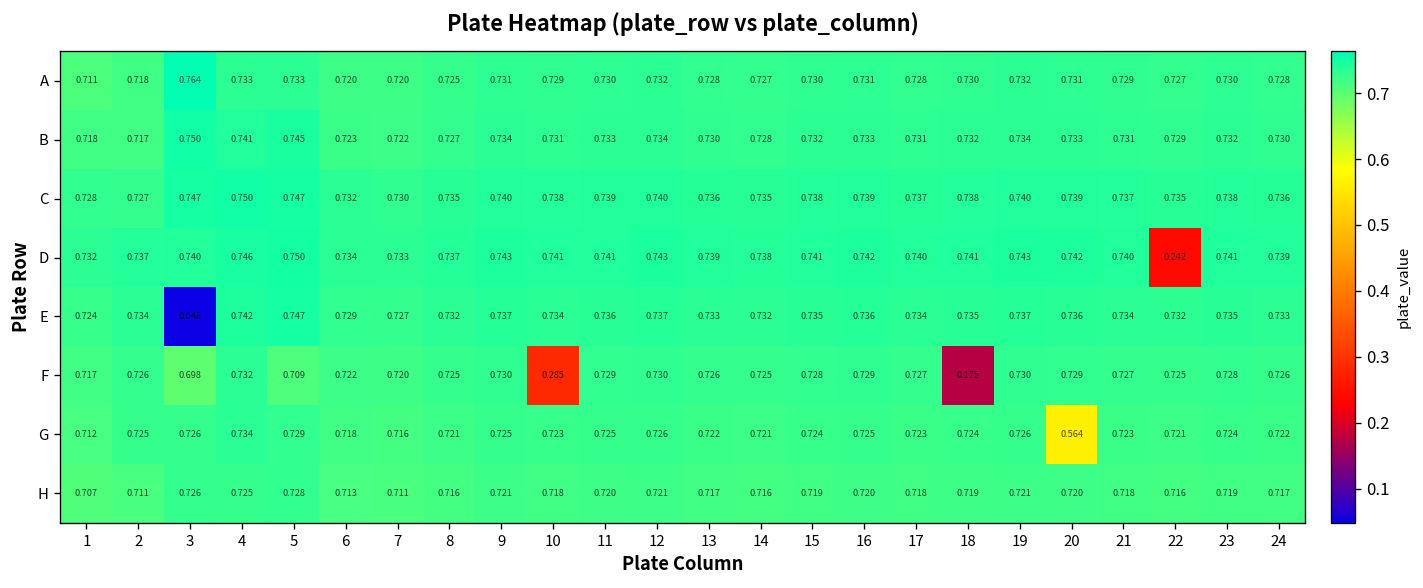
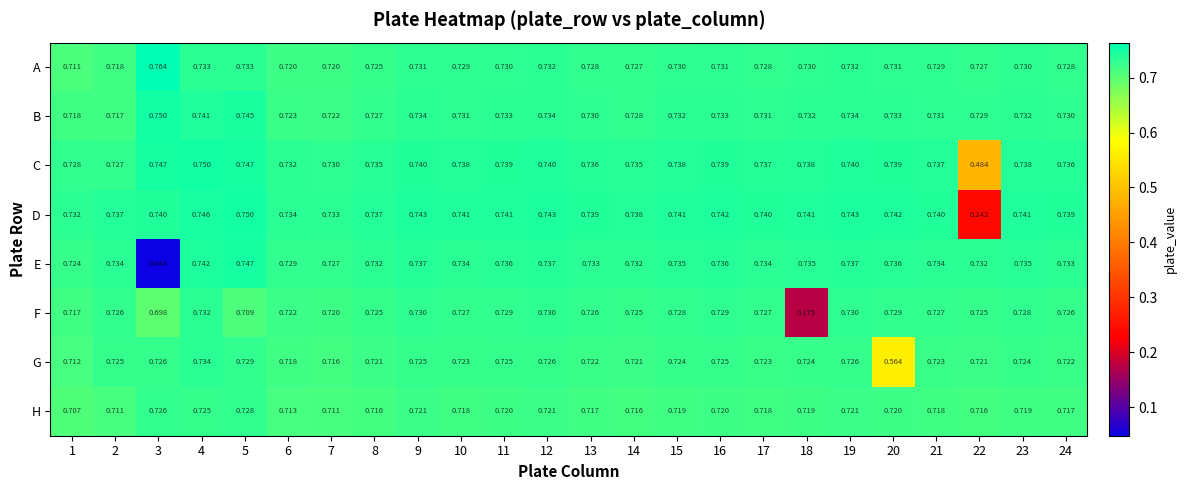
C, 22: 0.735 -> 0.484
F, 10: 0.285 -> 0.727
